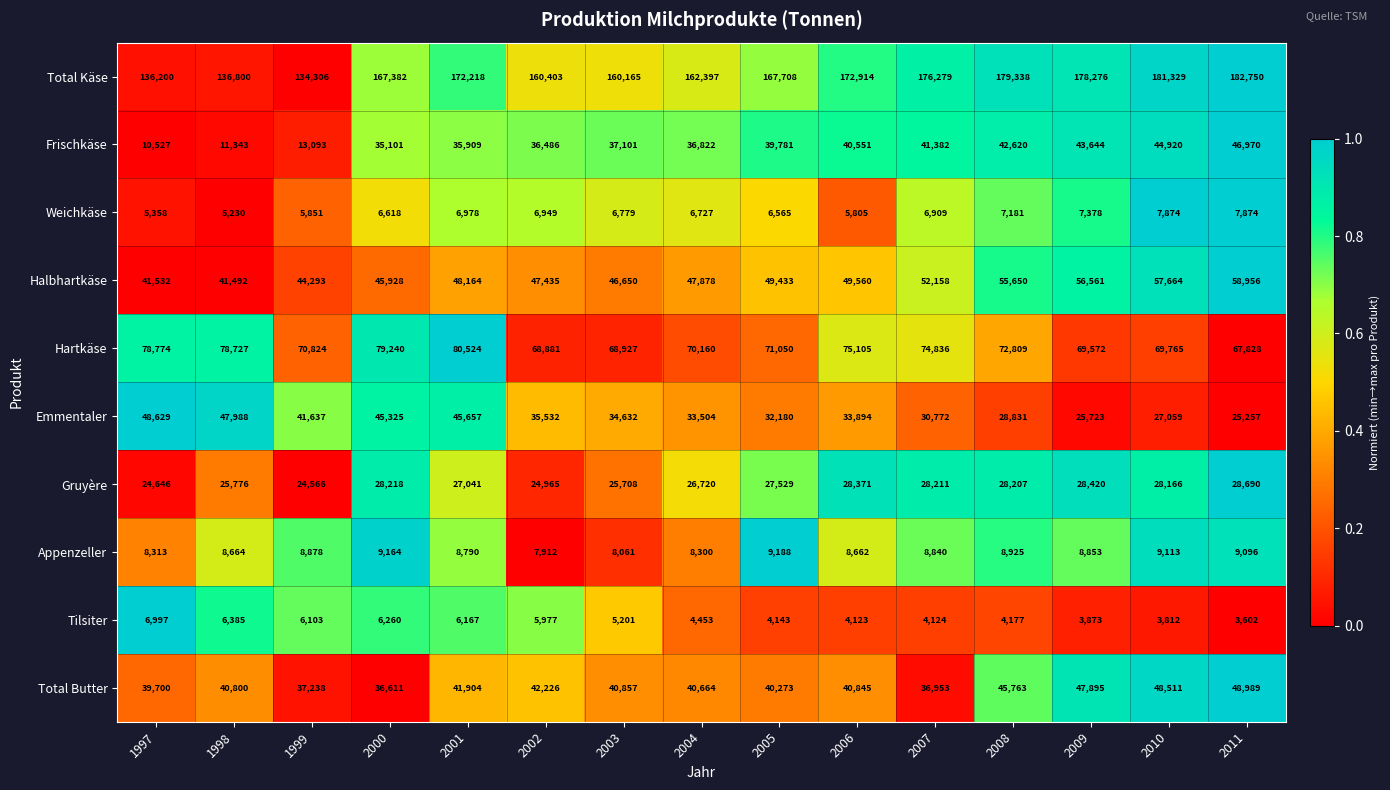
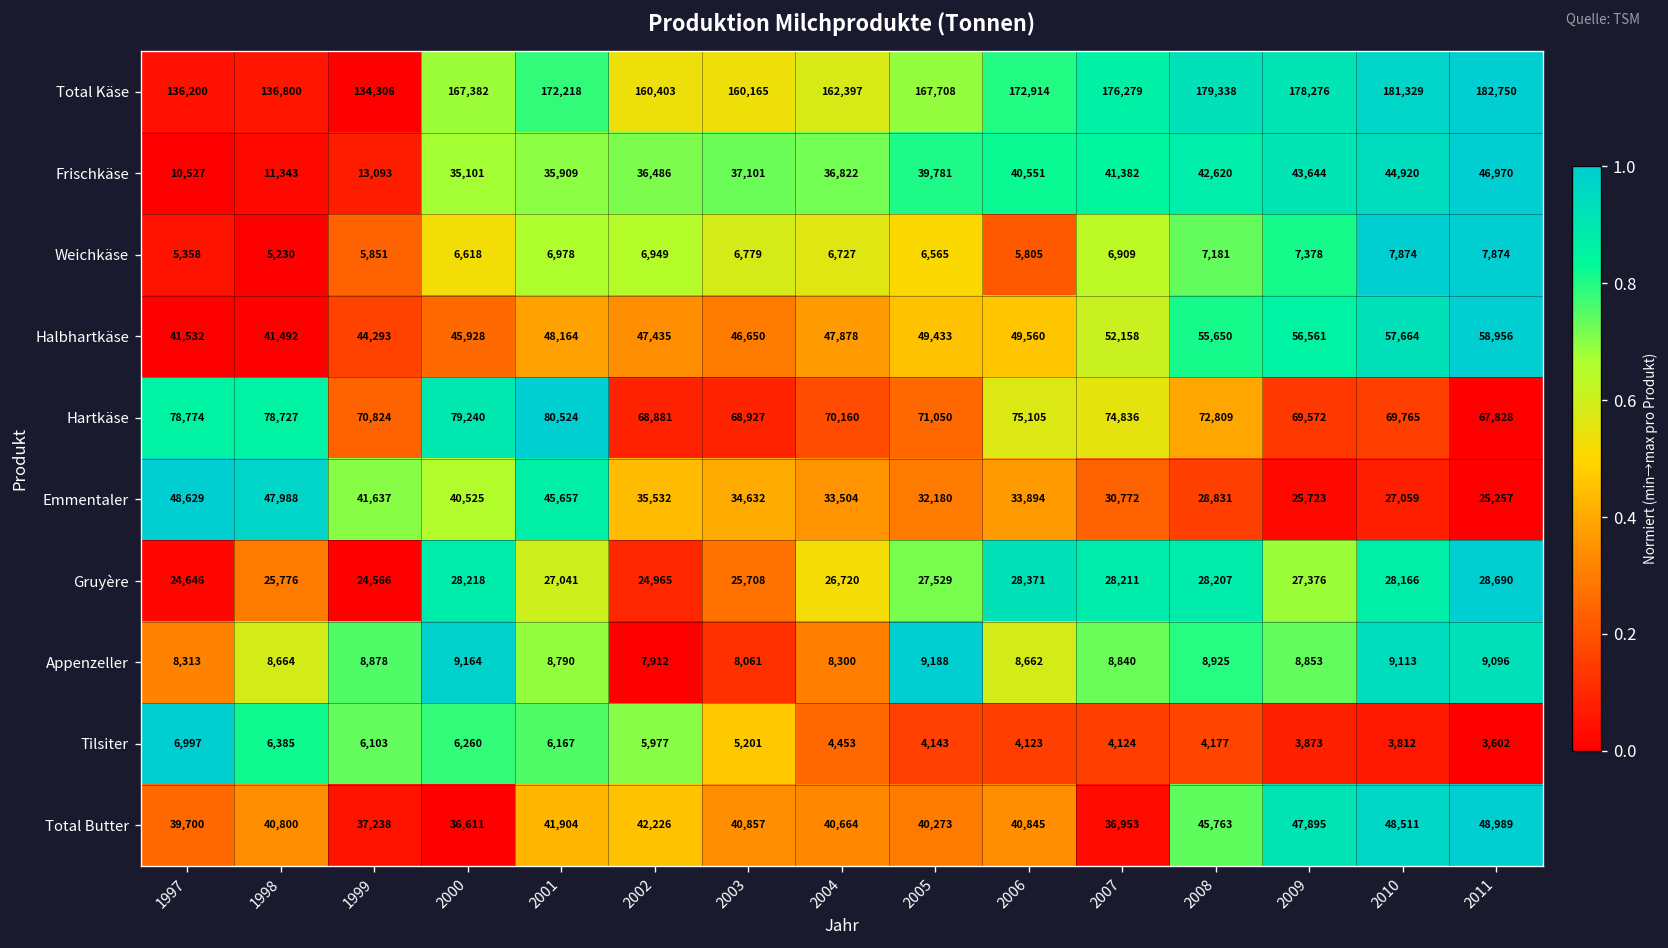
Emmentaler, 2000: 45,325 -> 40,525
Gruyère, 2009: 28,420 -> 27,376
